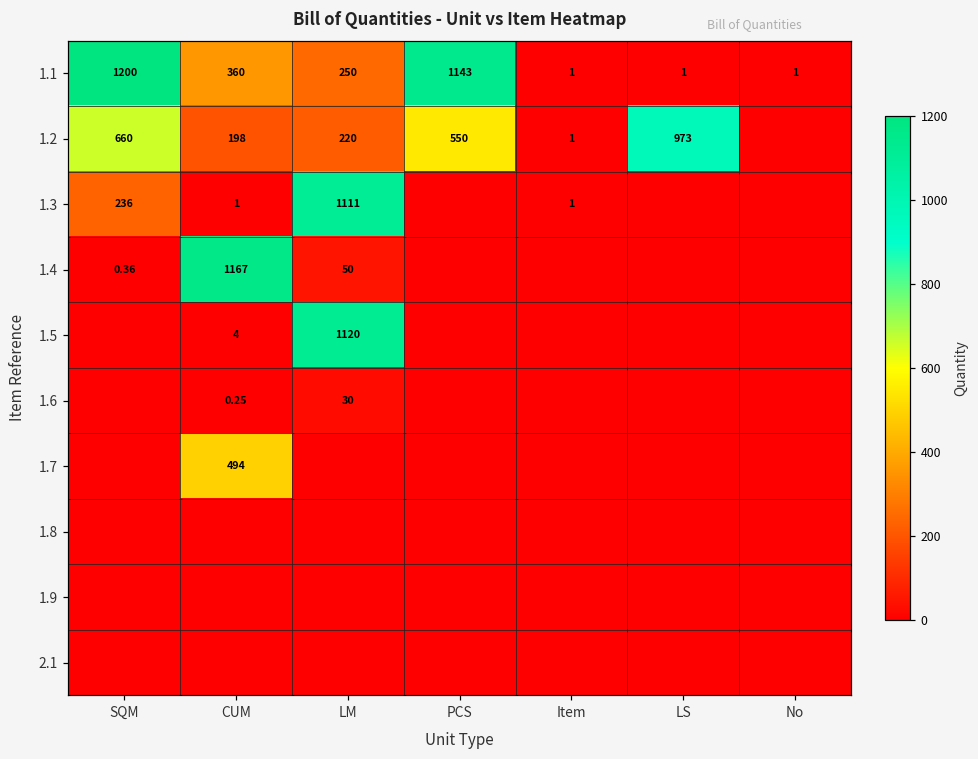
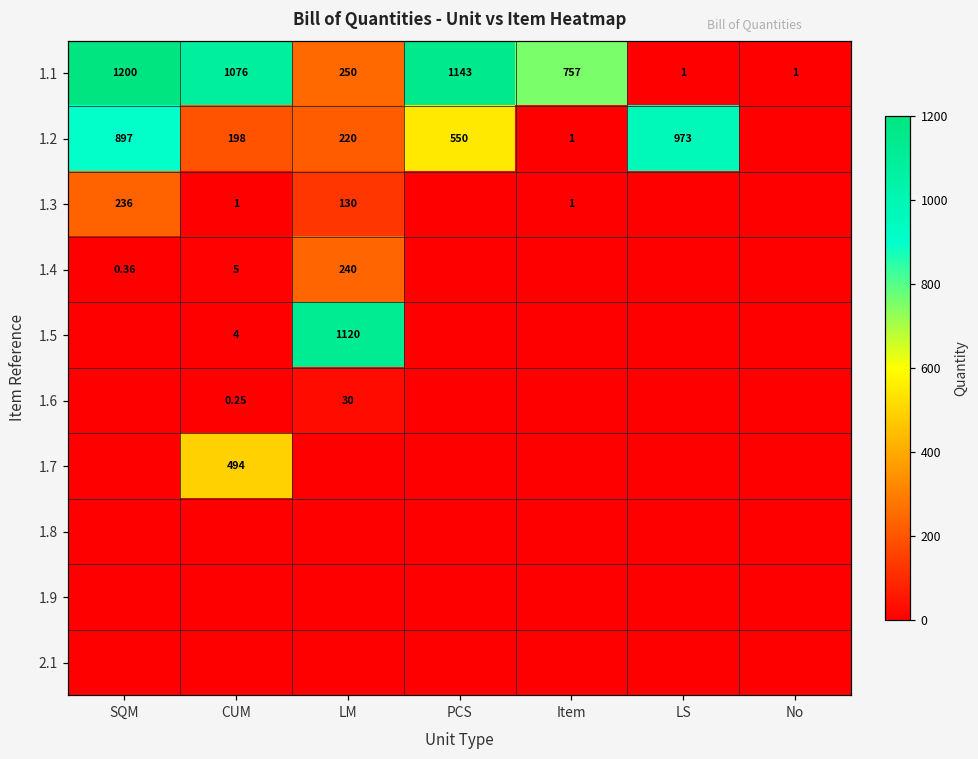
1.1, CUM: 360 -> 1076
1.1, Item: 1 -> 757
1.2, SQM: 660 -> 897
1.3, LM: 1111 -> 130
1.4, CUM: 1167 -> 5
1.4, LM: 50 -> 240
